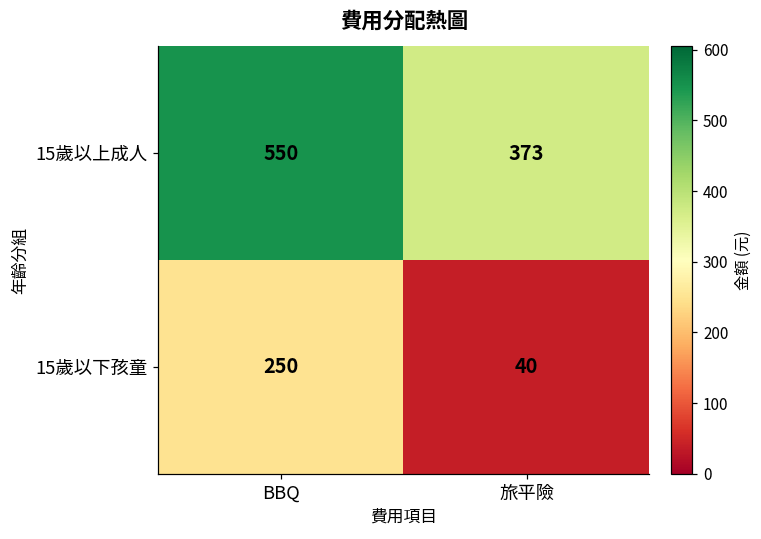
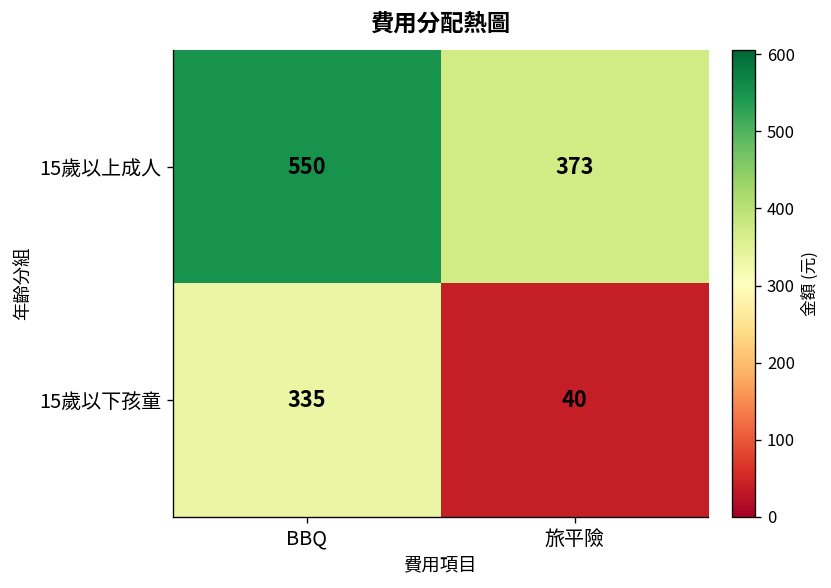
15歲以下孩童, BBQ: 250 -> 335
